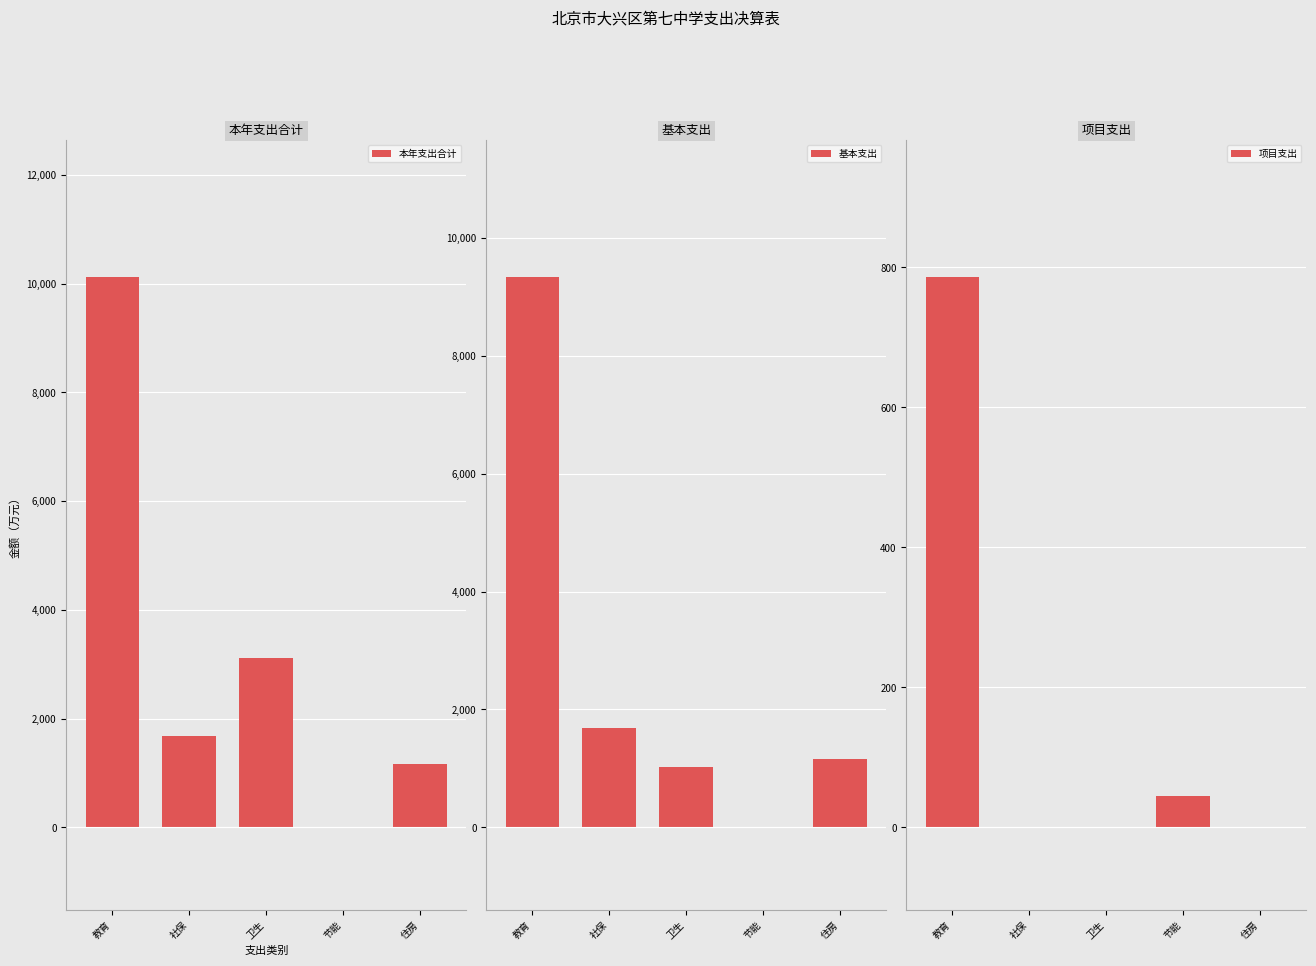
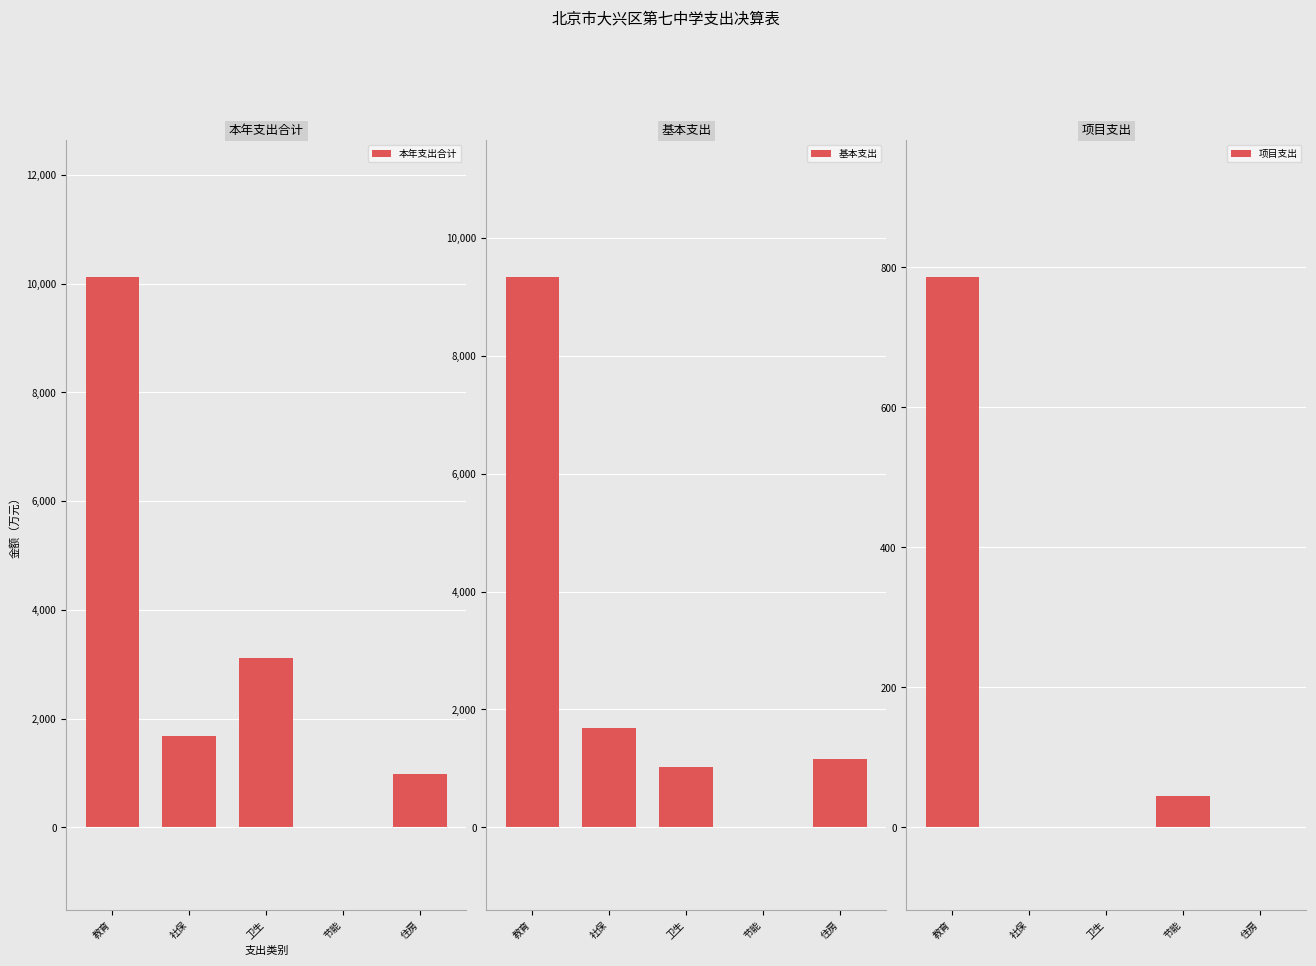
本年支出合计, 住房: 1,200 -> 1,000
